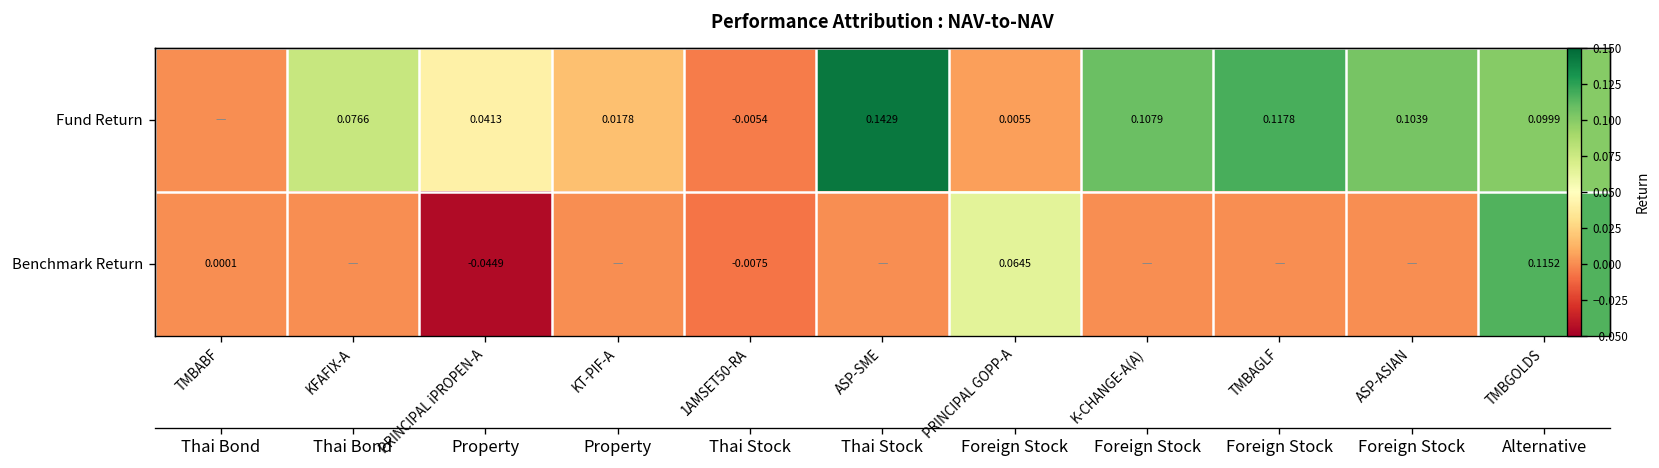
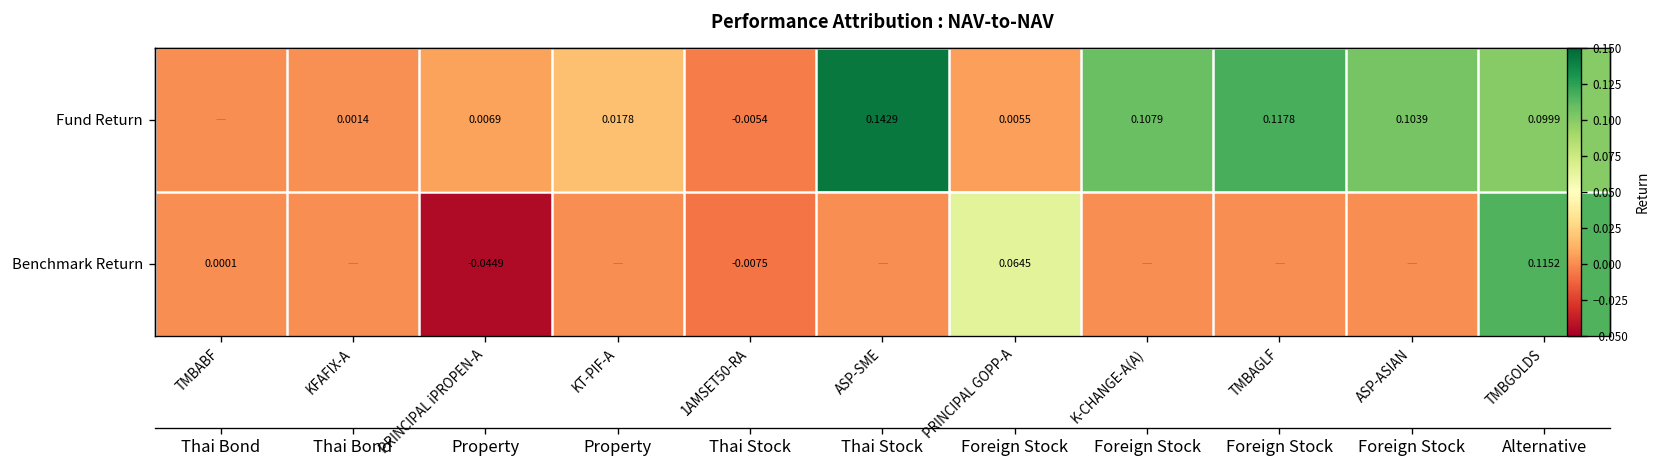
Fund Return, KFAFIX-A: 0.0766 -> 0.0014
Fund Return, PRINCIPAL iPROPEN-A: 0.0413 -> 0.0069
